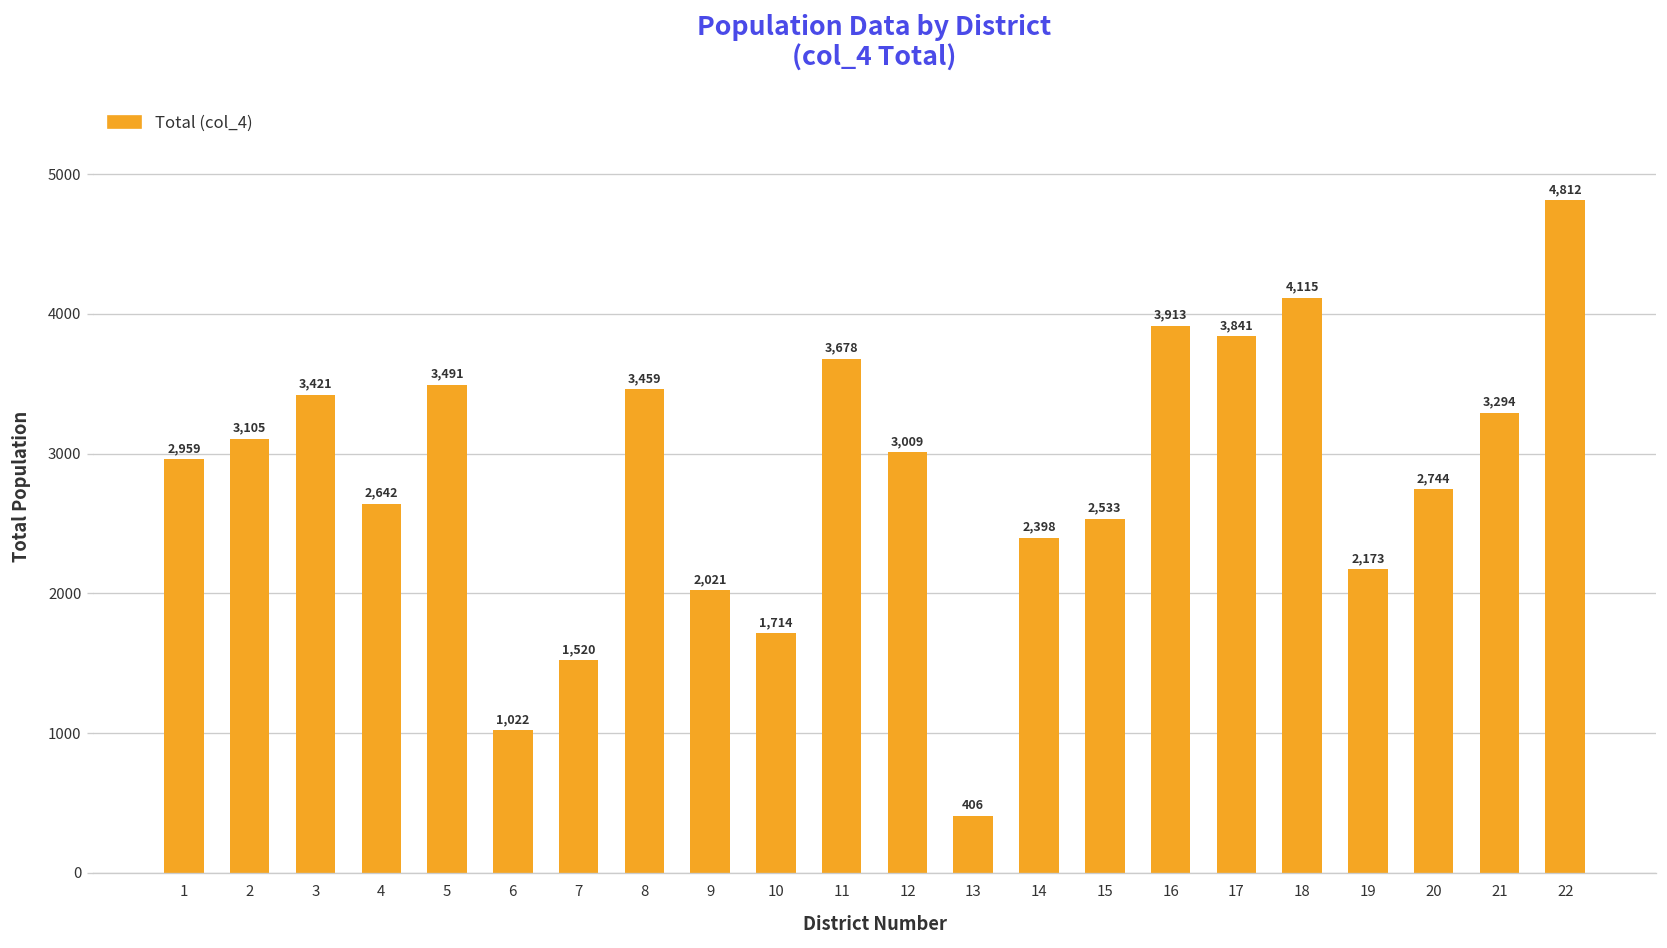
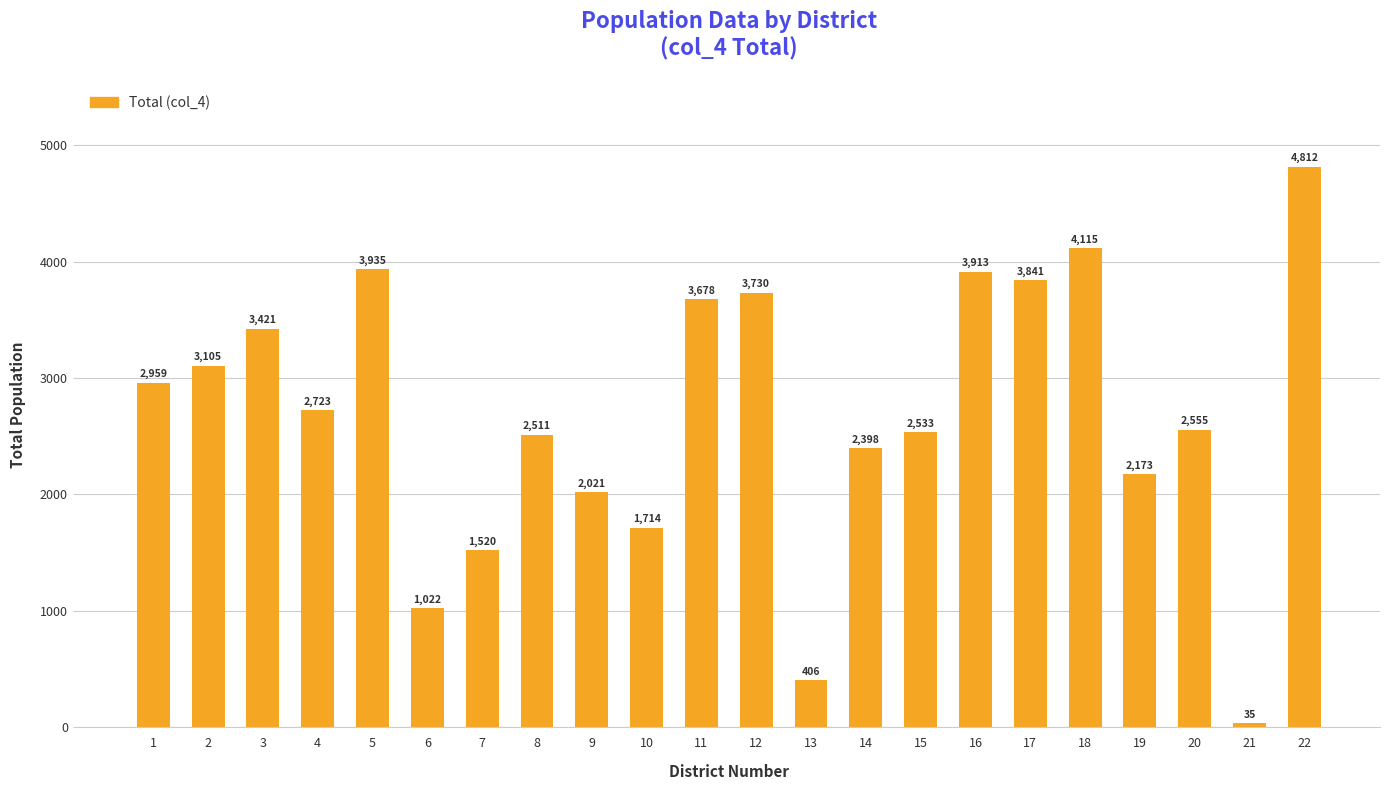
4: 2,642 -> 2,723
5: 3,491 -> 3,935
8: 3,459 -> 2,511
12: 3,009 -> 3,730
20: 2,744 -> 2,555
21: 3,294 -> 35
